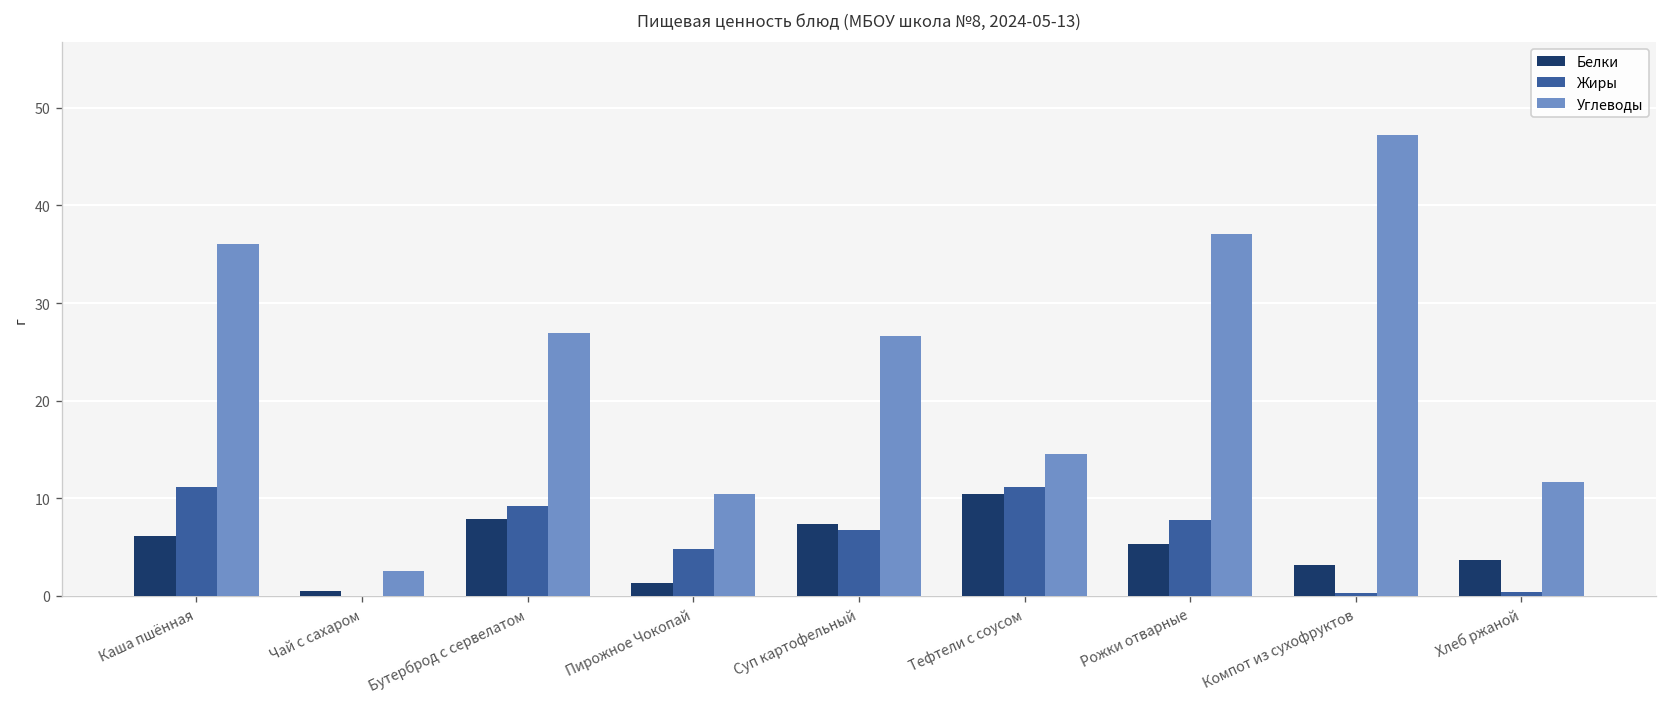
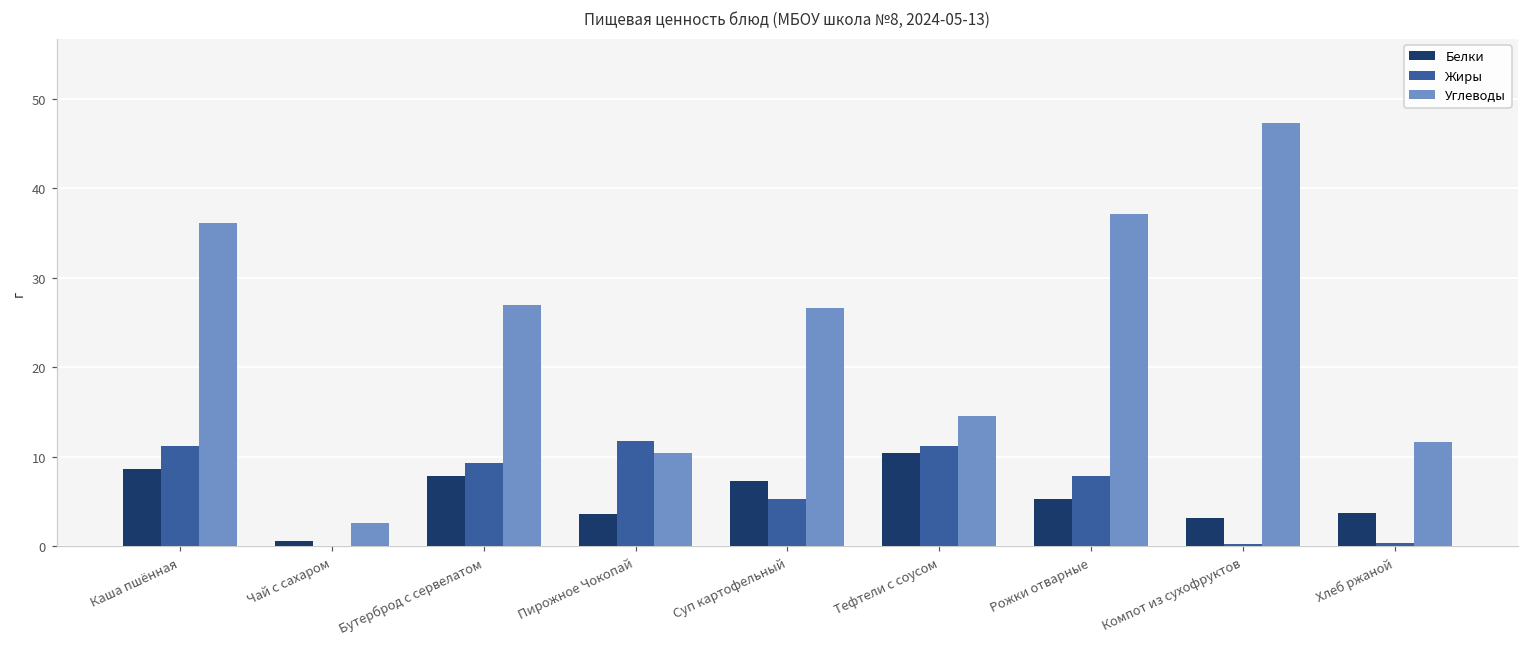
Белки, Каша пшённая: 6 -> 9
Белки, Пирожное Чокопай: 1 -> 4
Жиры, Пирожное Чокопай: 5 -> 12
Жиры, Суп картофельный: 7 -> 5
